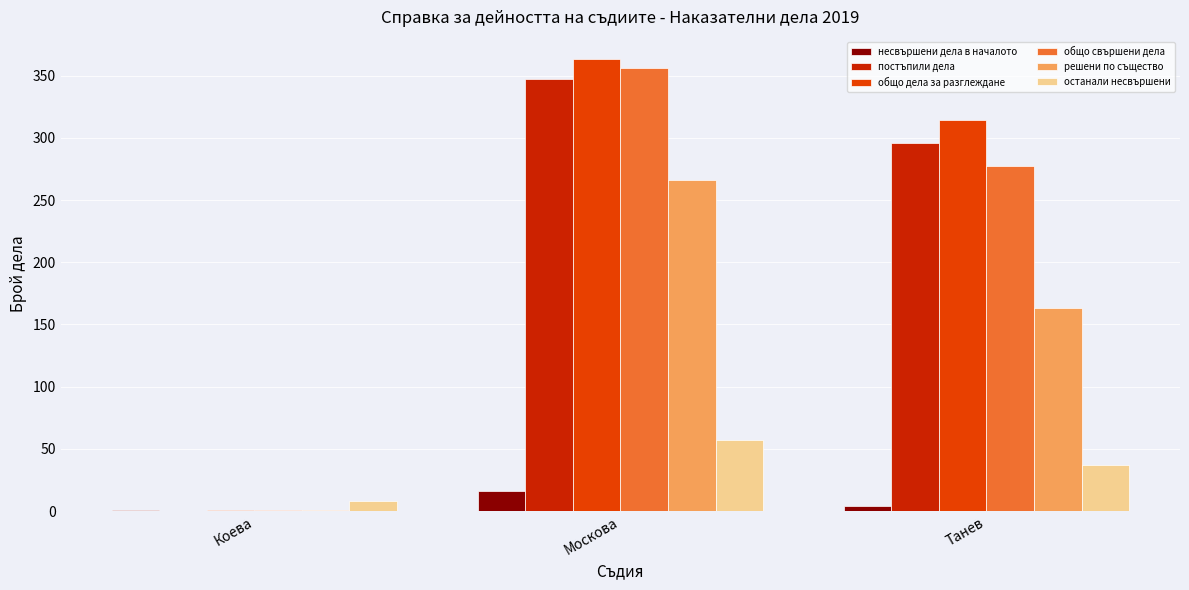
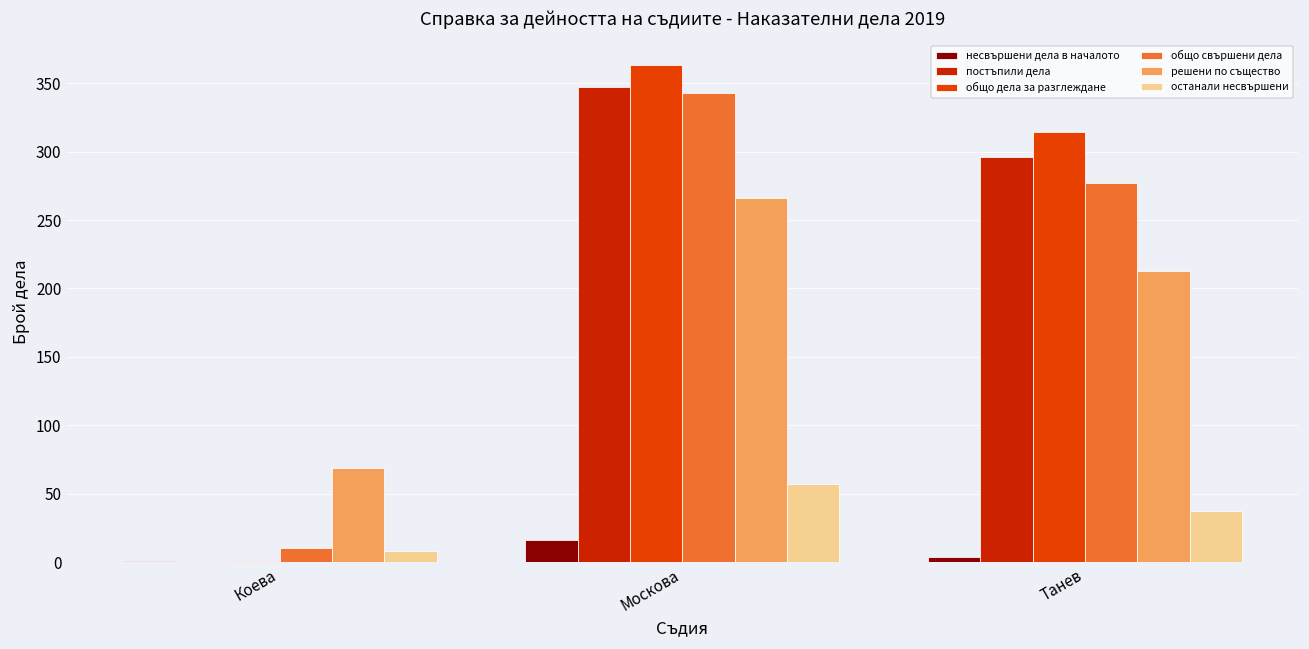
общо свършени дела, Коева: 1 -> 10
решени по същество, Коева: 1 -> 69
общо свършени дела, Москова: 356 -> 343
решени по същество, Танев: 163 -> 213
